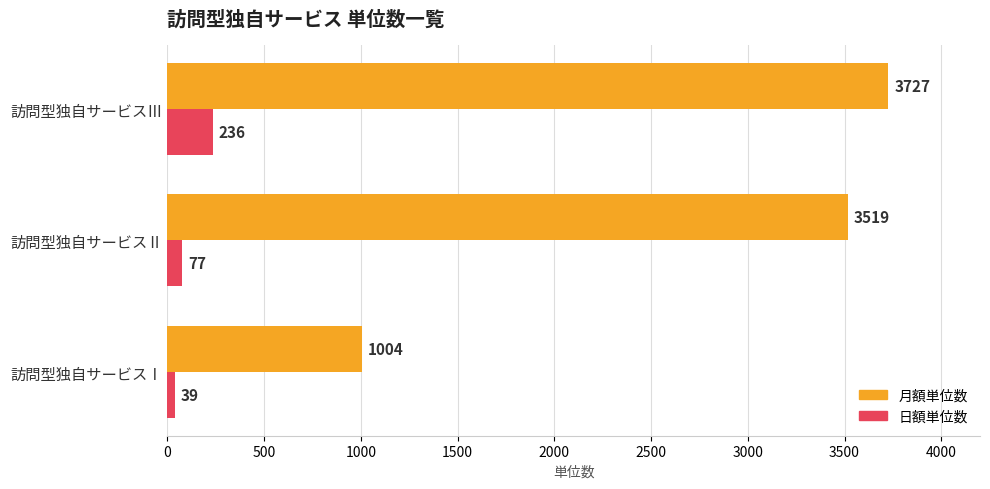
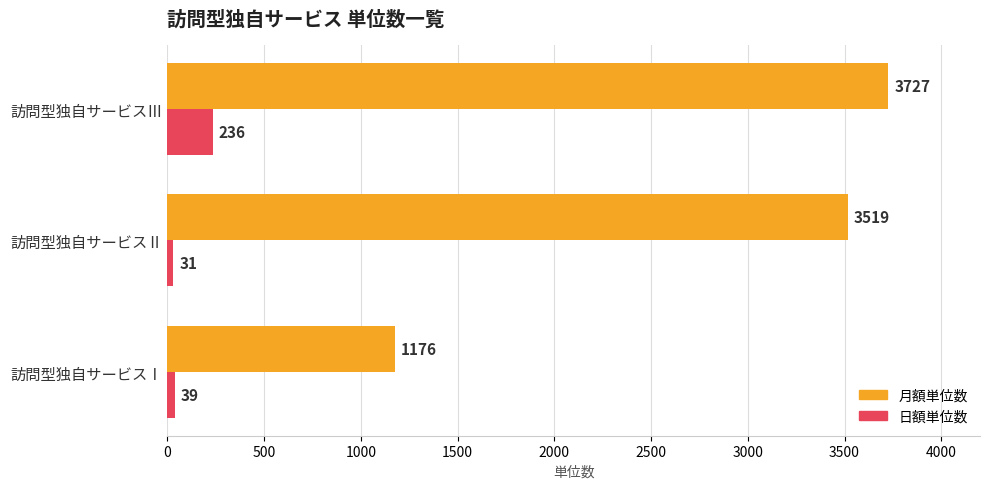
日額単位数, 訪問型独自サービスⅡ: 77 -> 31
月額単位数, 訪問型独自サービスⅠ: 1004 -> 1176
